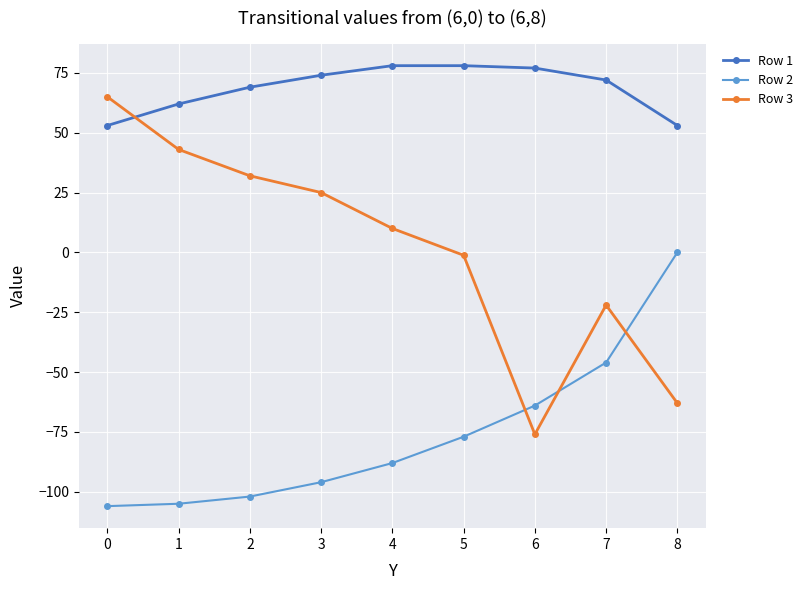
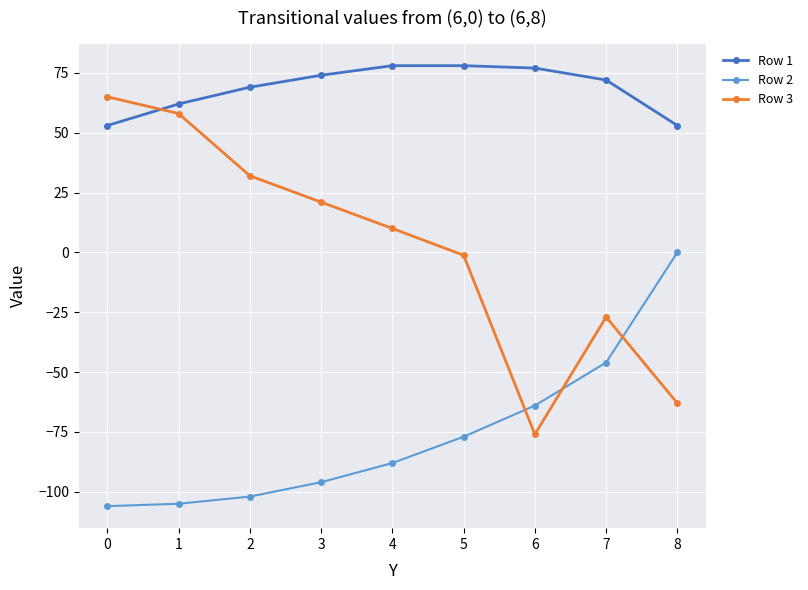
Row 3, 1: 43 -> 58
Row 3, 3: 25 -> 21
Row 3, 7: -22 -> -27
